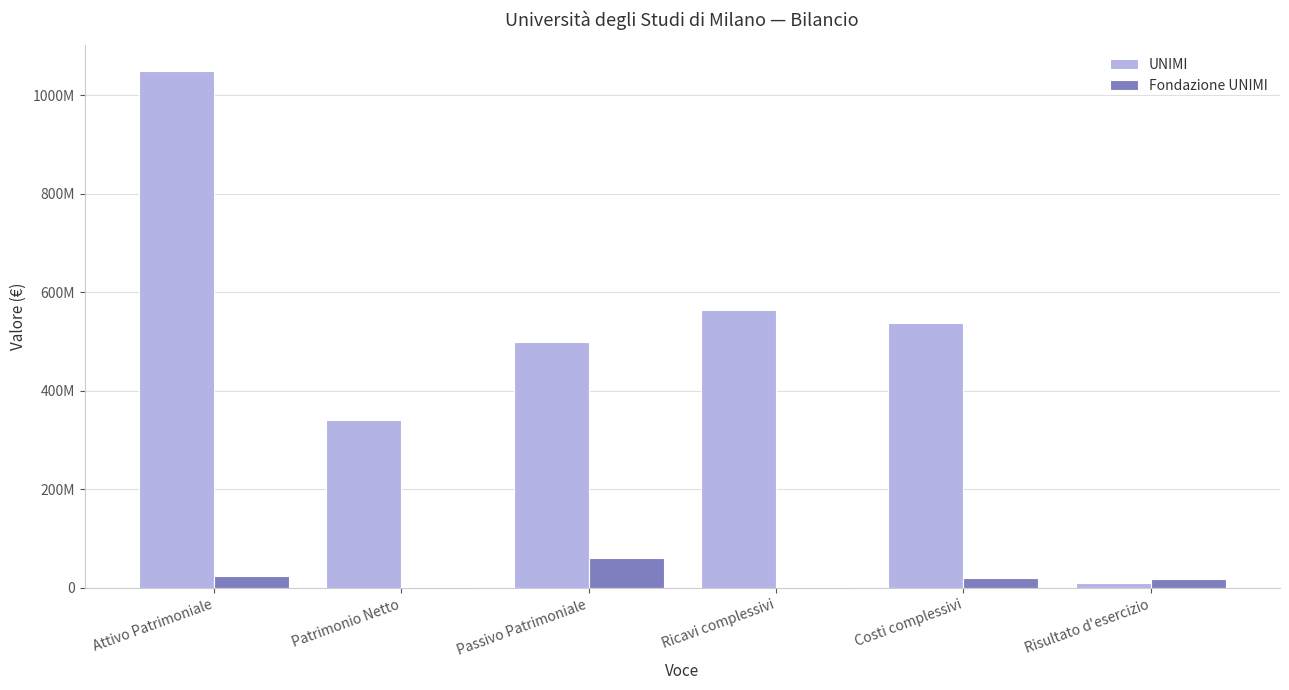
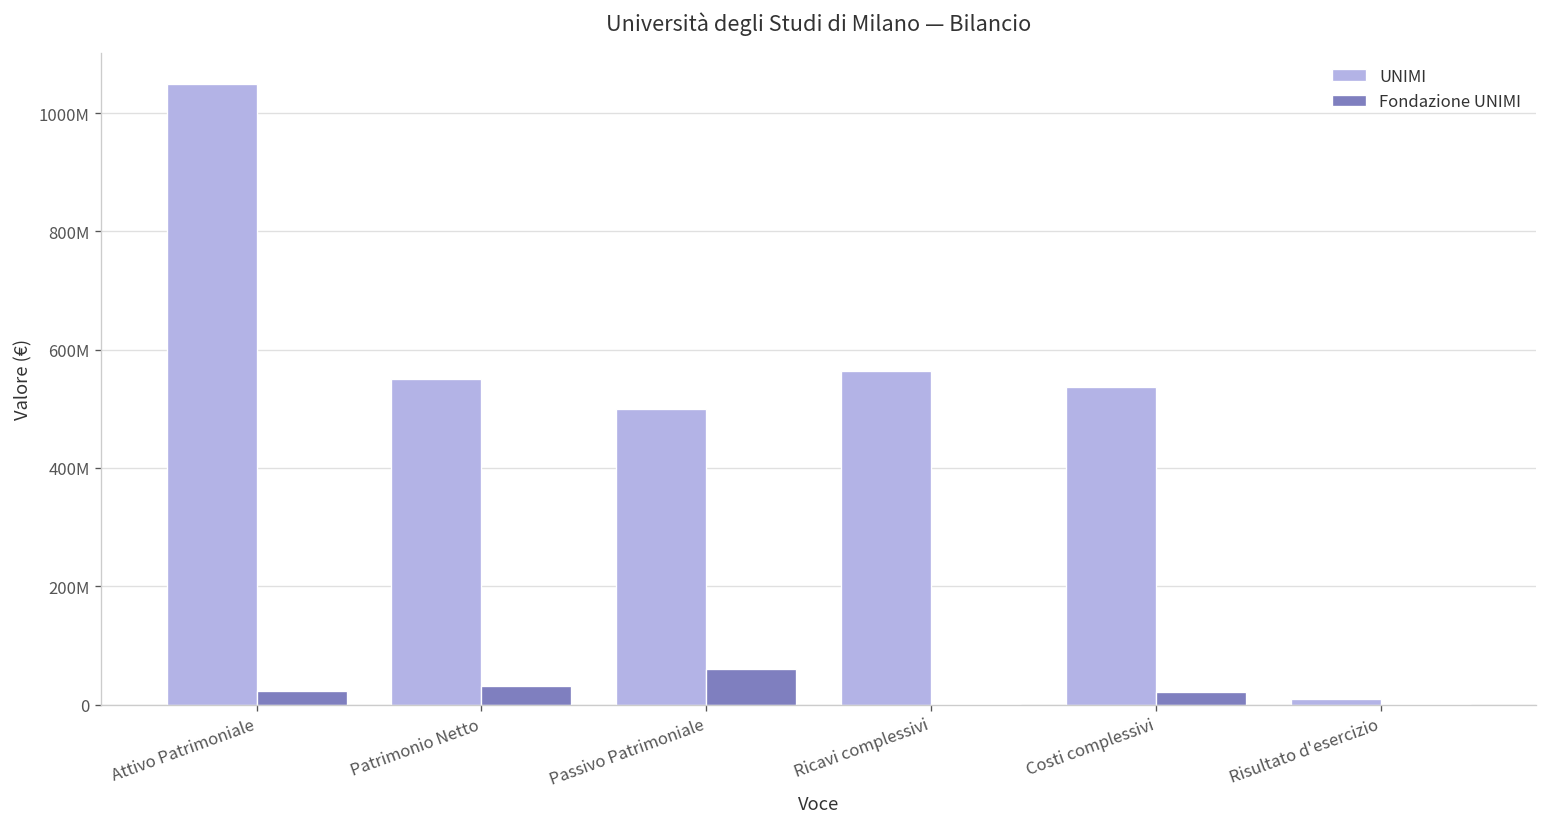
UNIMI, Patrimonio Netto: 340000000 -> 550000000
Fondazione UNIMI, Patrimonio Netto: 0 -> 30000000
Fondazione UNIMI, Risultato d'esercizio: 20000000 -> 0
